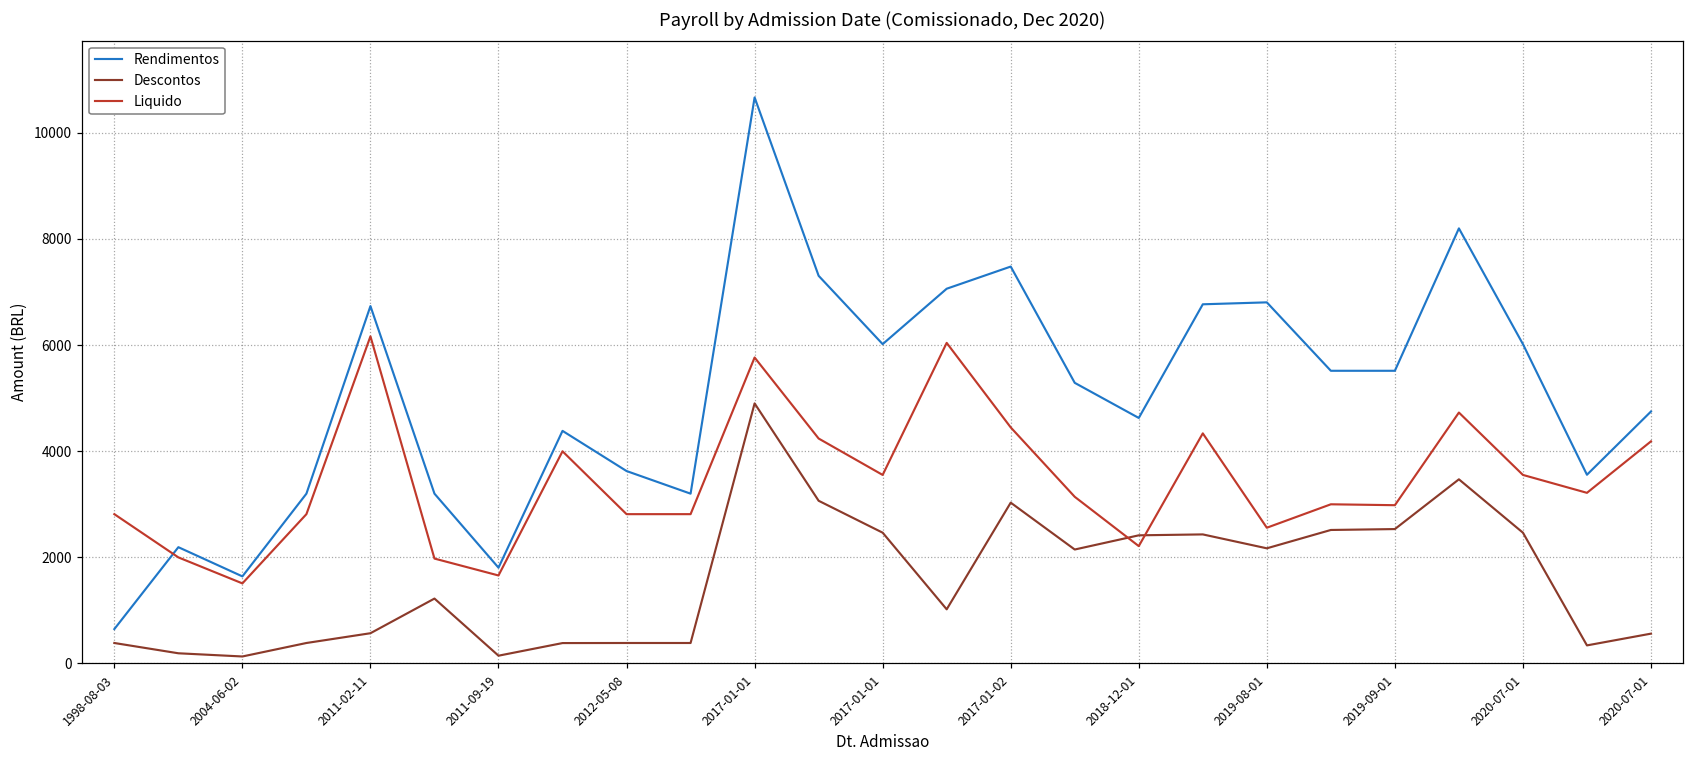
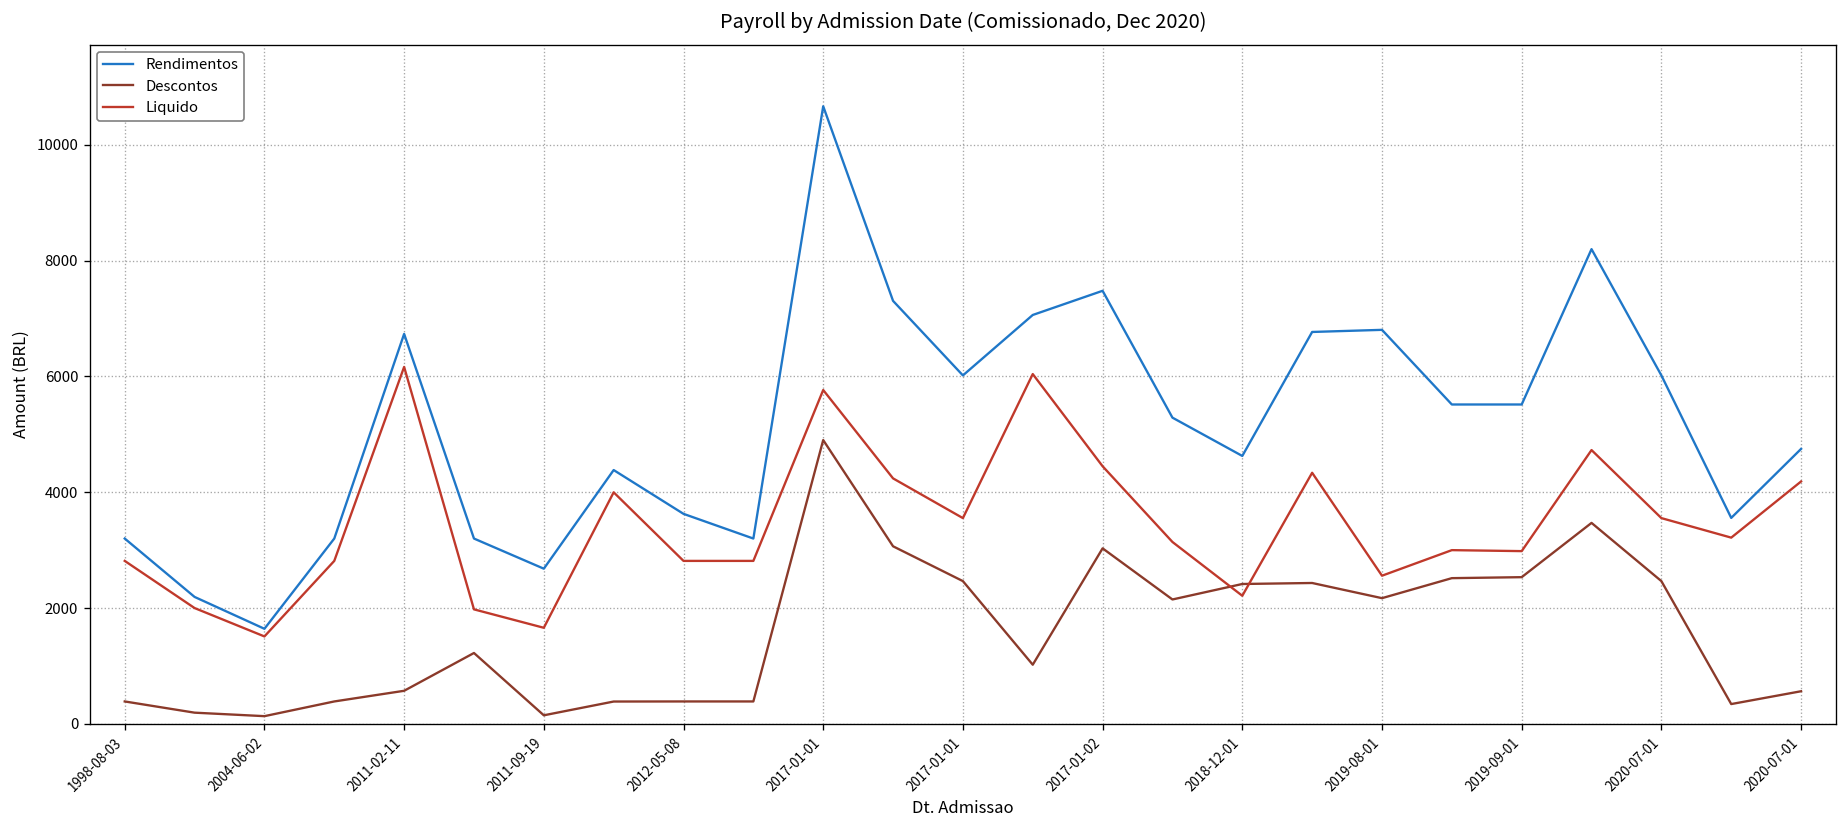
Rendimentos, 1998-08-03: 600 -> 3200
Rendimentos, 2011-09-19: 1800 -> 2700
